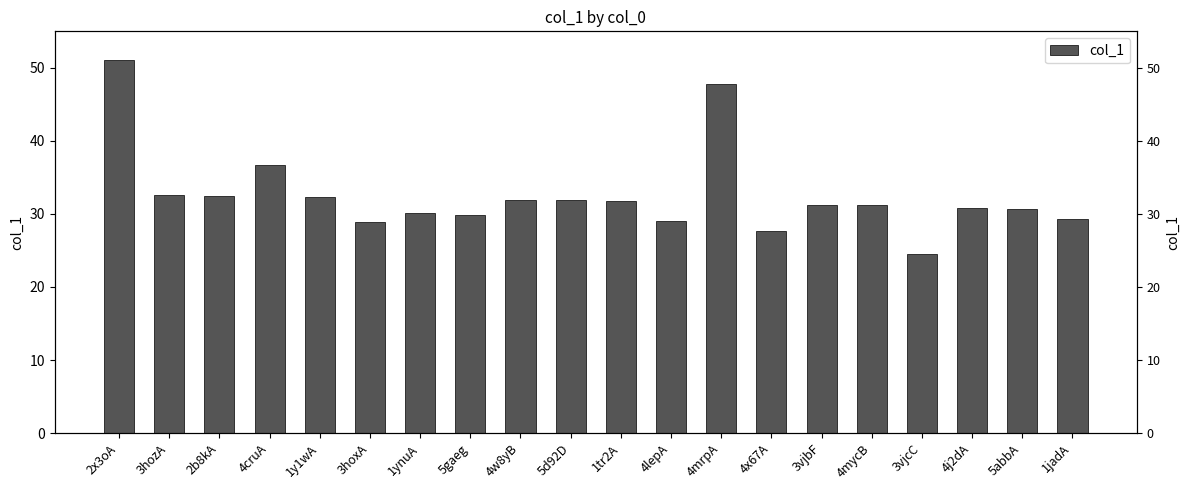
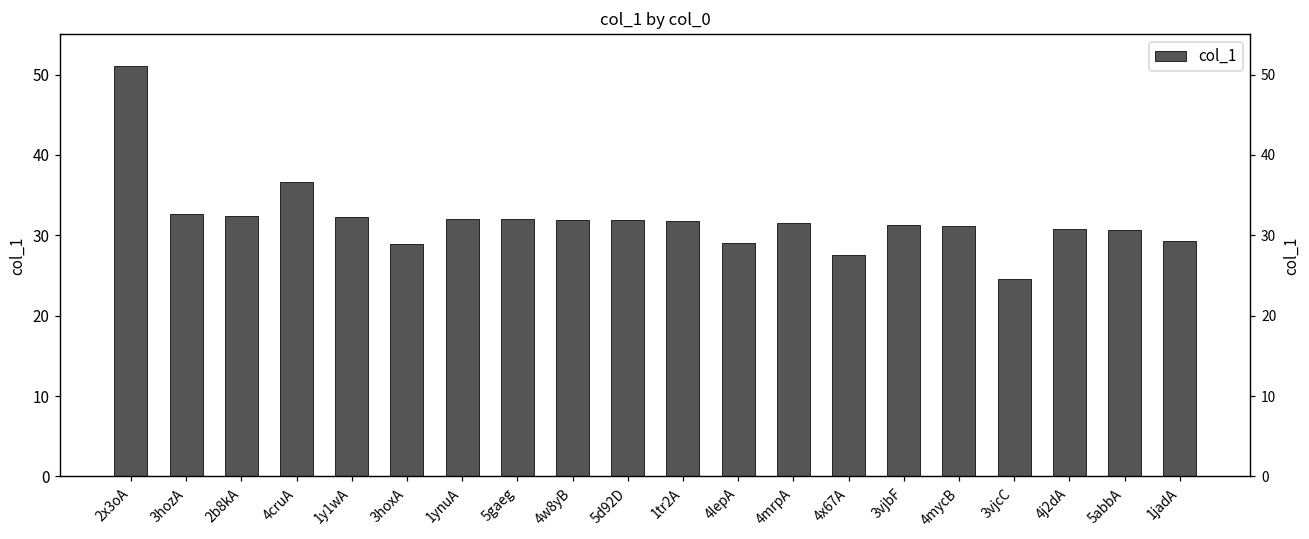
1ynuA: 30 -> 32
5gaeg: 30 -> 32
4mrpA: 48 -> 32
